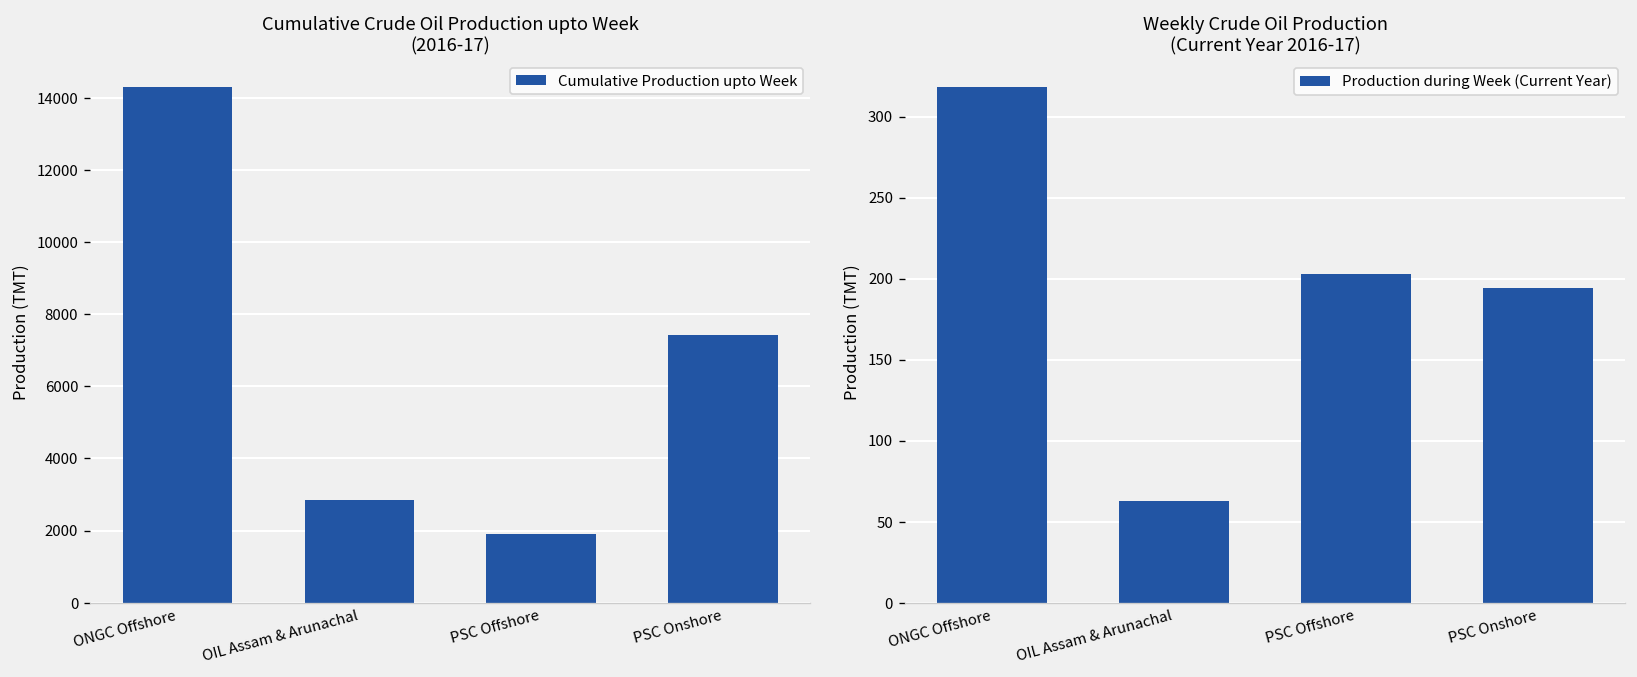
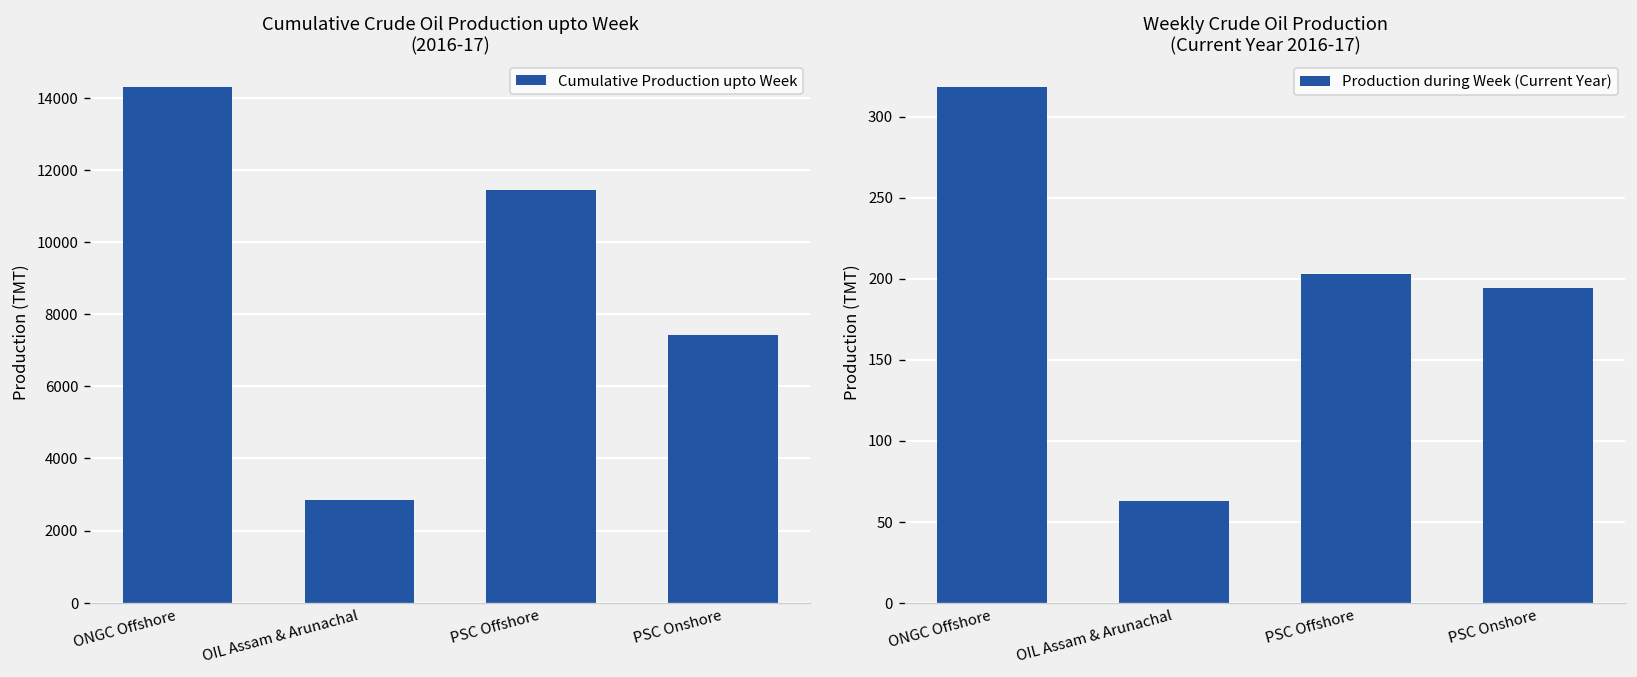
Cumulative Crude Oil Production upto Week (2016-17), PSC Offshore: 1900 -> 11400
